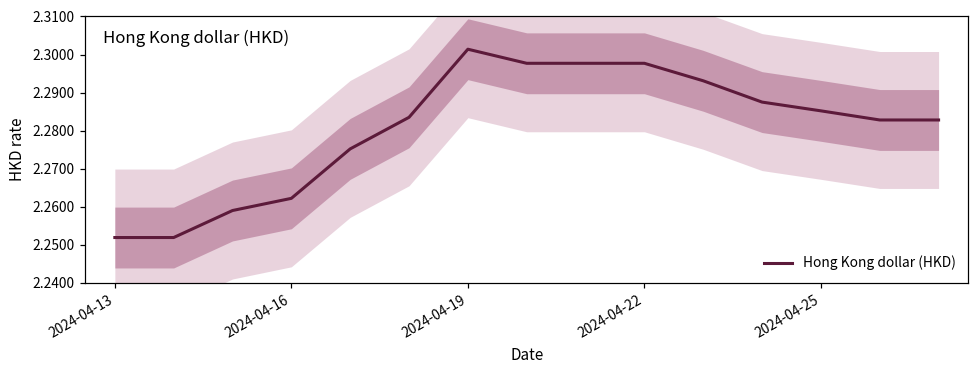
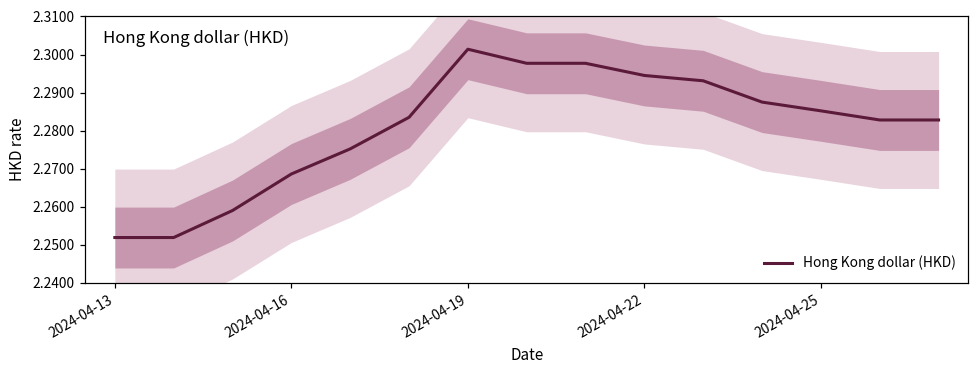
Hong Kong dollar (HKD), 2024-04-16: 2.262 -> 2.269
Hong Kong dollar (HKD), 2024-04-22: 2.298 -> 2.295
